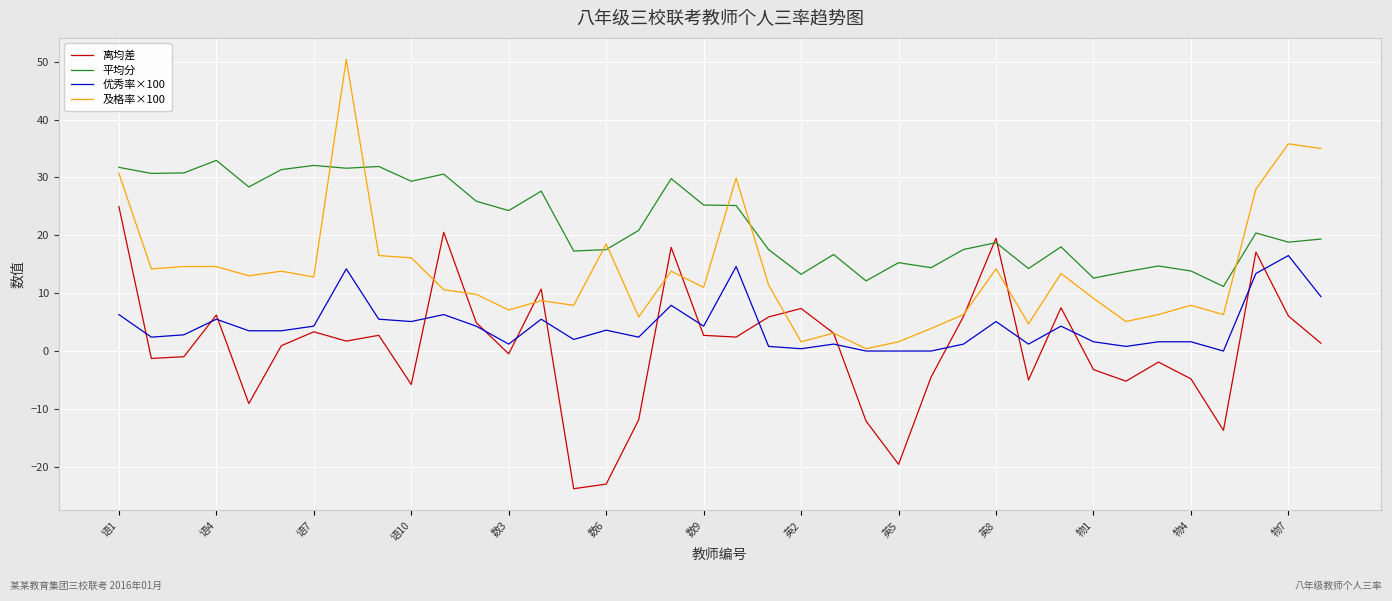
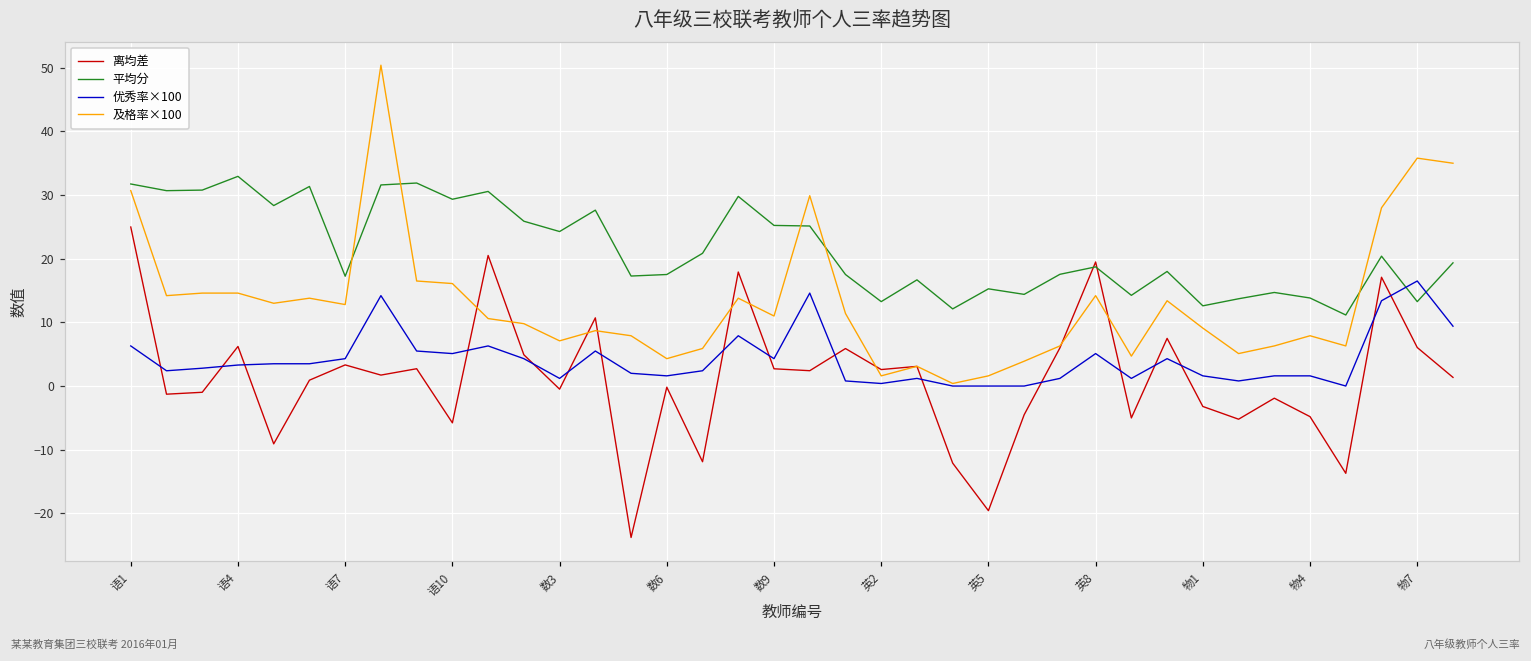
优秀率×100, 语4: 6 -> 3
平均分, 语7: 32 -> 17
离均差, 数6: -23 -> 0
优秀率×100, 数6: 4 -> 2
及格率×100, 数6: 19 -> 4
离均差, 英2: 7 -> 3
平均分, 物7: 19 -> 13
